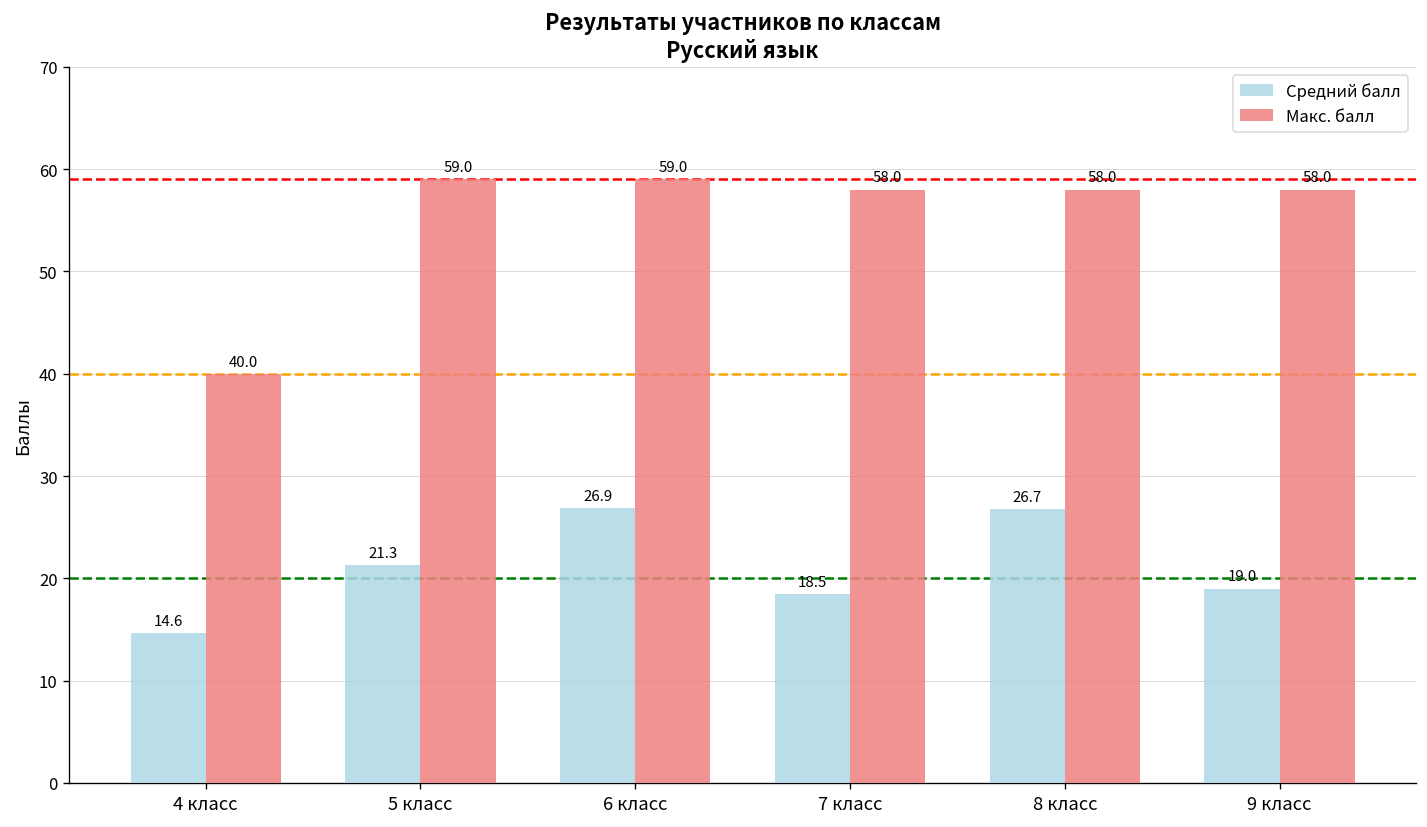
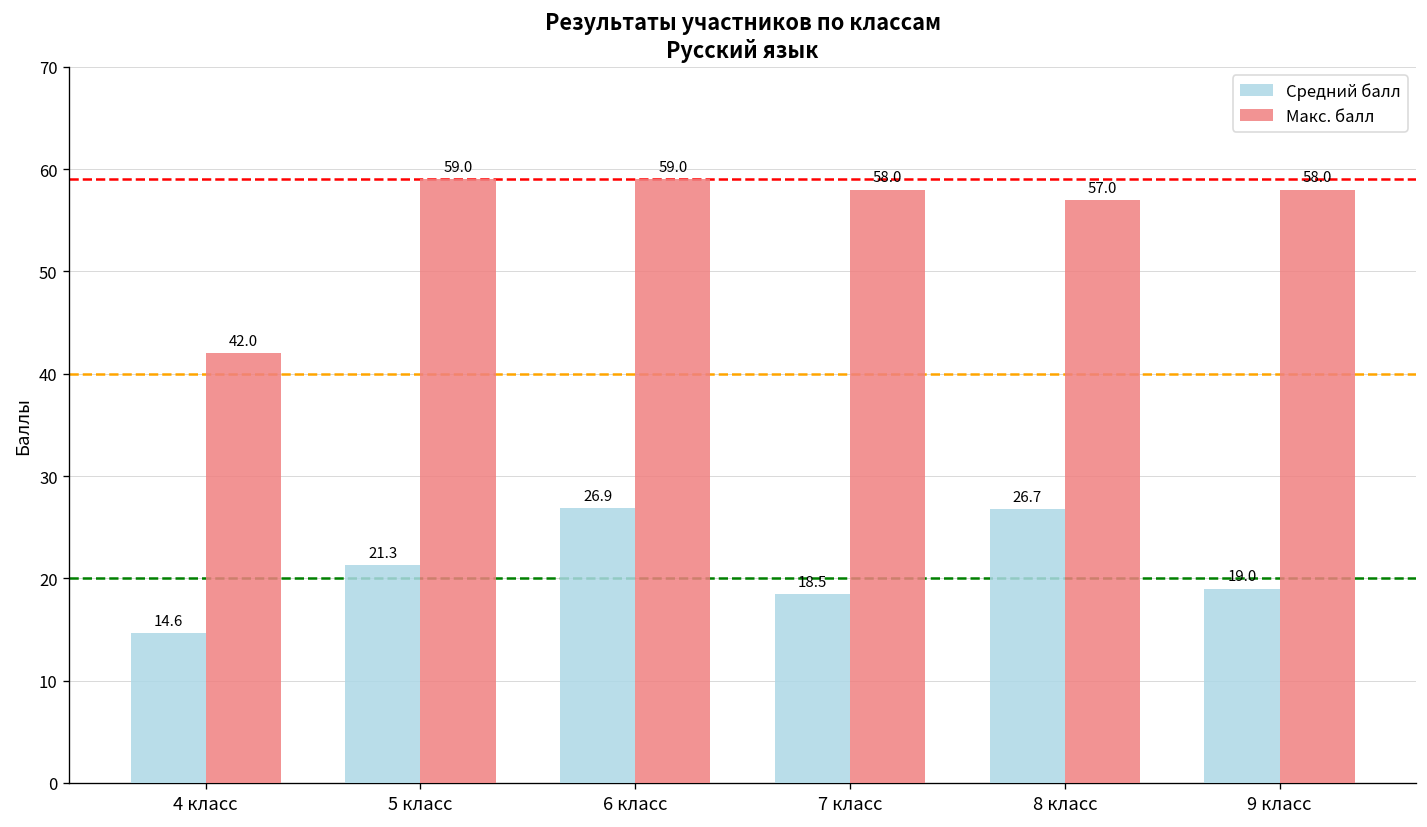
Макс. балл, 4 класс: 40.0 -> 42.0
Макс. балл, 8 класс: 58.0 -> 57.0
